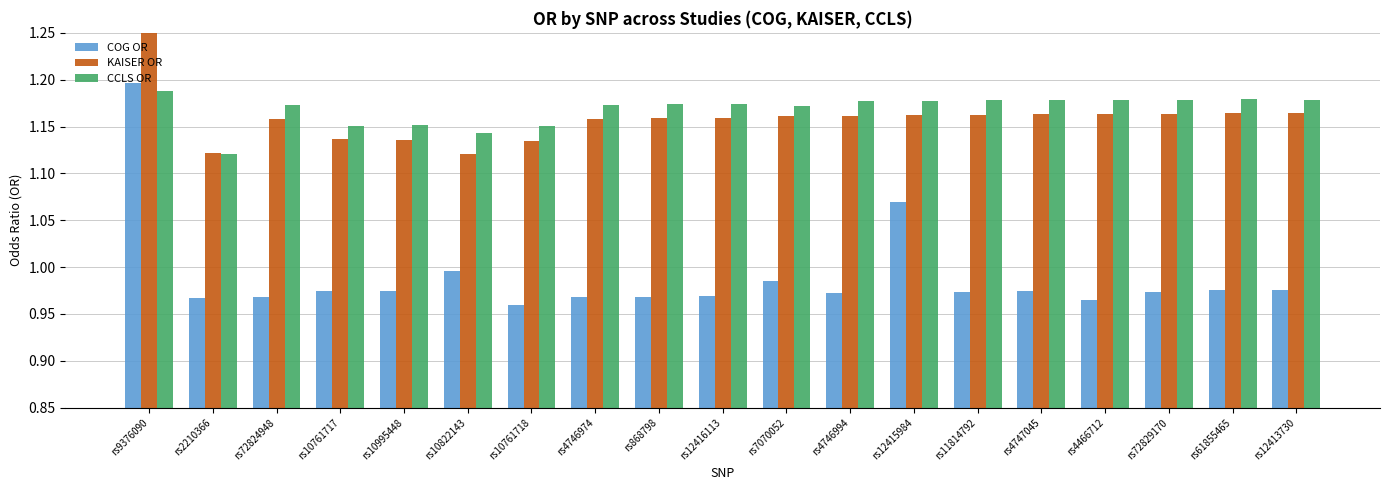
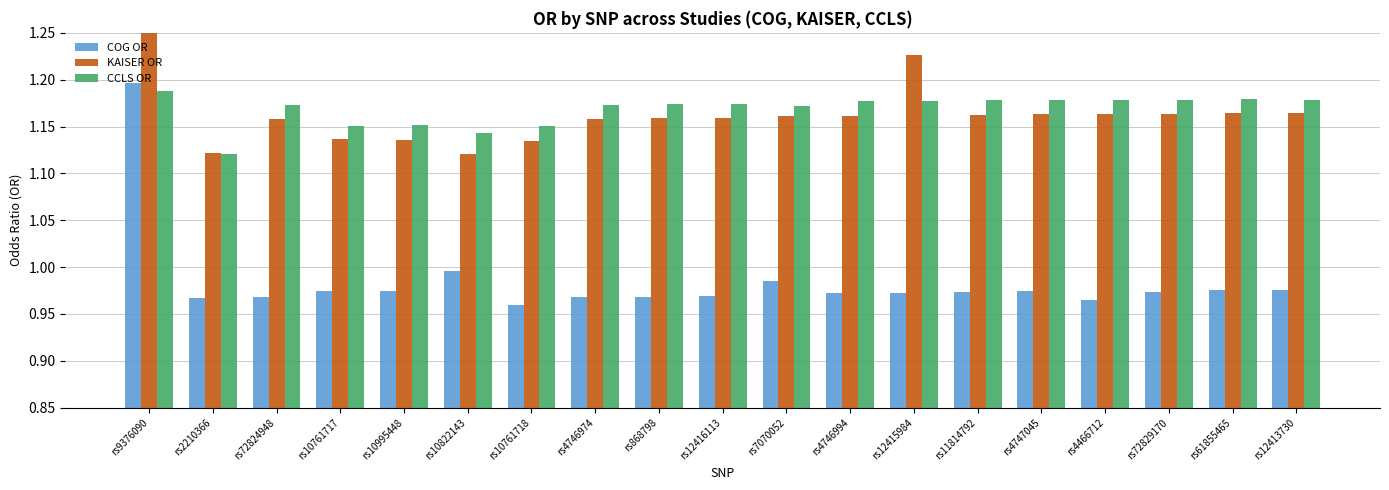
COG OR, rs12415984: 1.07 -> 0.97
KAISER OR, rs12415984: 1.16 -> 1.23
